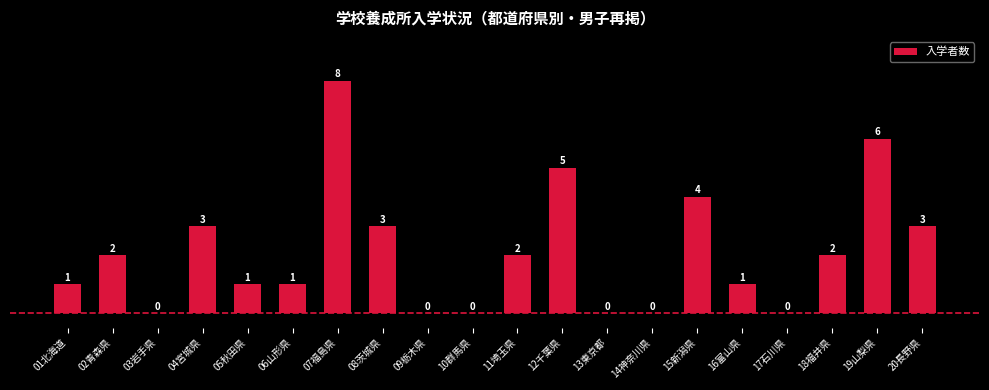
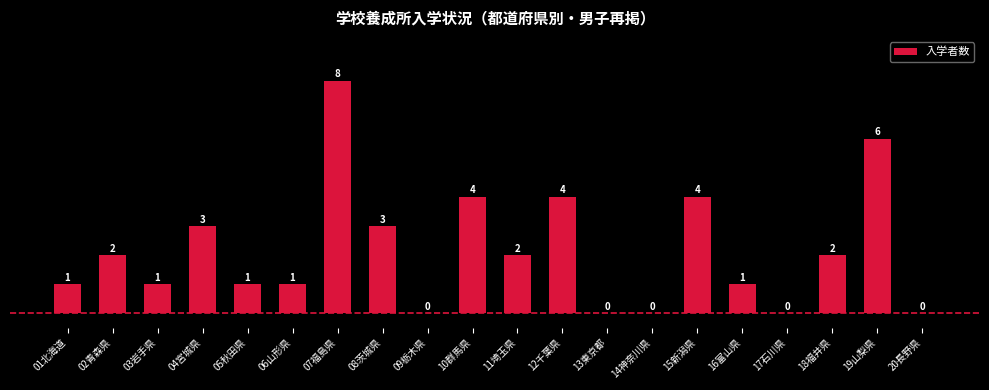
03岩手県: 0 -> 1
10群馬県: 0 -> 4
12千葉県: 5 -> 4
20長野県: 3 -> 0
